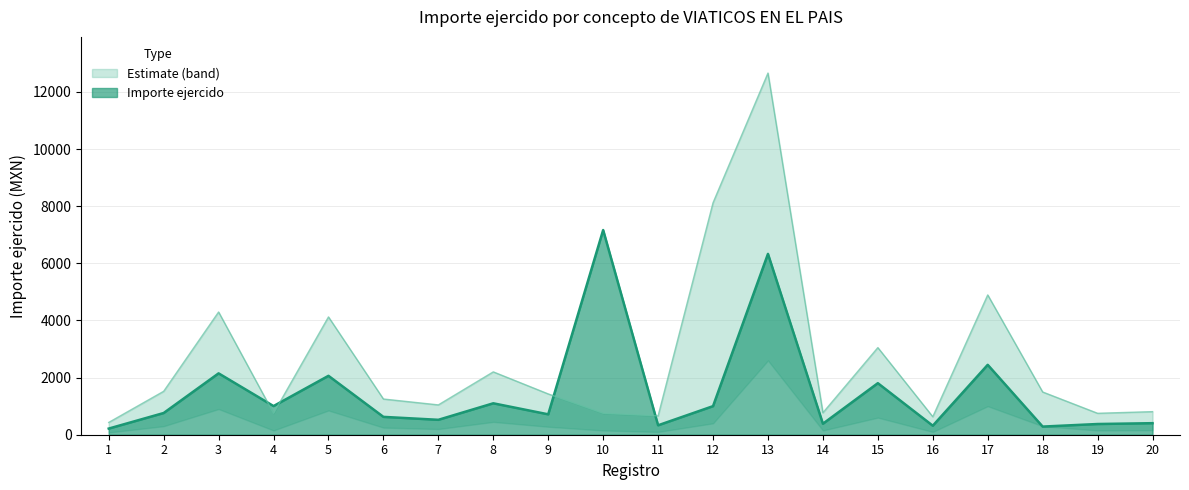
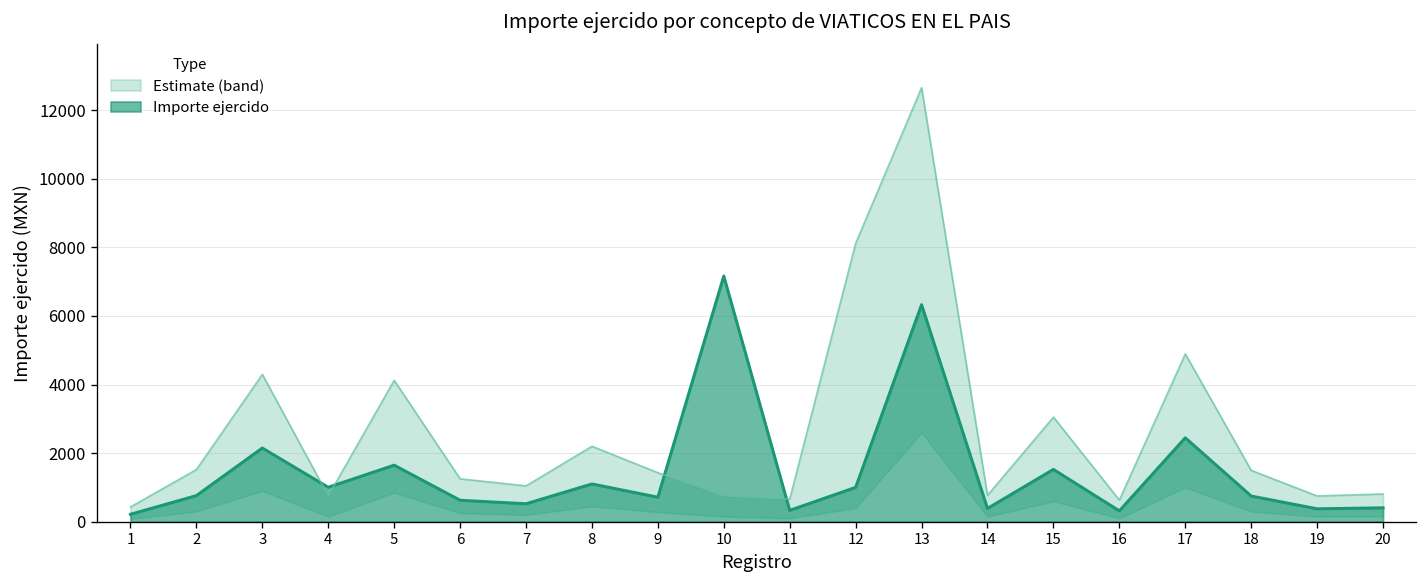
Importe ejercido, 5: 2100 -> 1600
Importe ejercido, 15: 1800 -> 1500
Importe ejercido, 18: 300 -> 700
